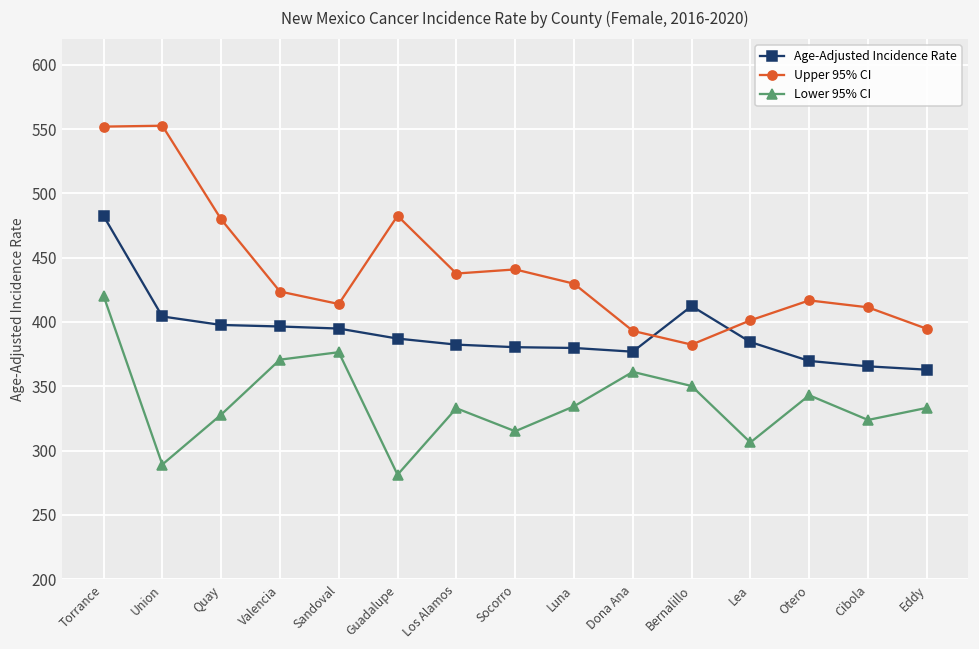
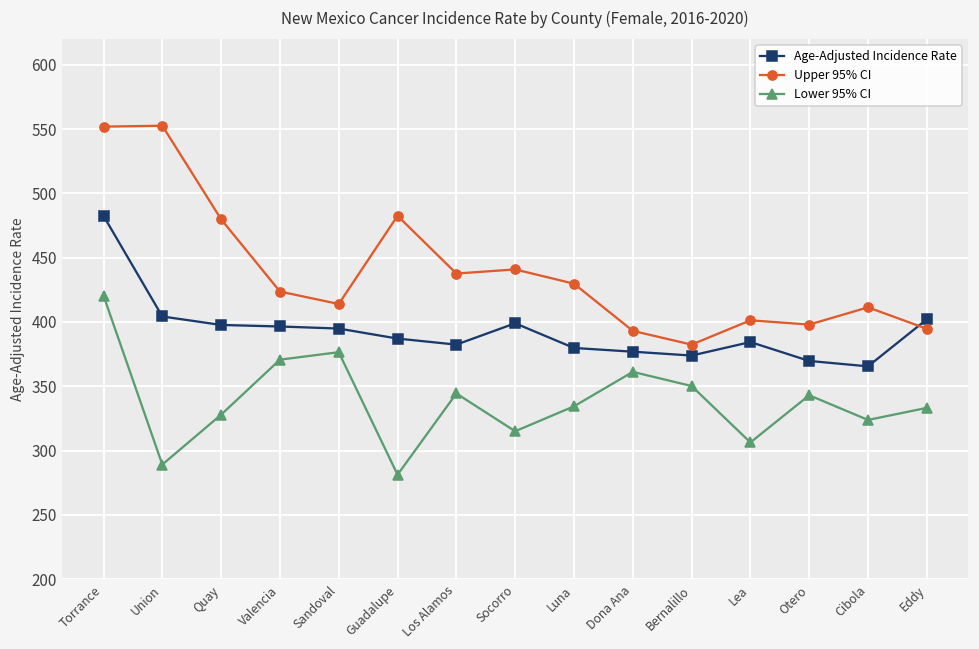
Lower 95% CI, Los Alamos: 333 -> 344
Age-Adjusted Incidence Rate, Socorro: 380 -> 399
Age-Adjusted Incidence Rate, Bernalillo: 412 -> 374
Upper 95% CI, Otero: 417 -> 398
Age-Adjusted Incidence Rate, Eddy: 363 -> 402
